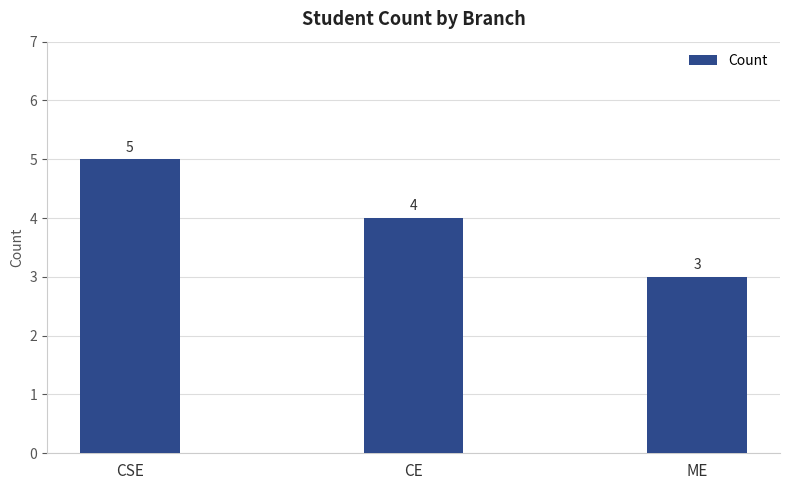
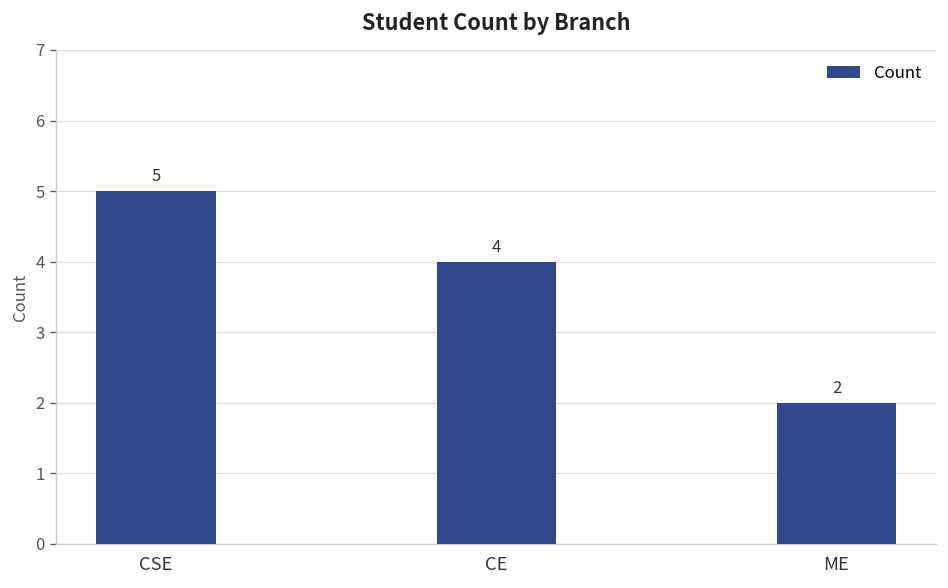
ME: 3 -> 2
